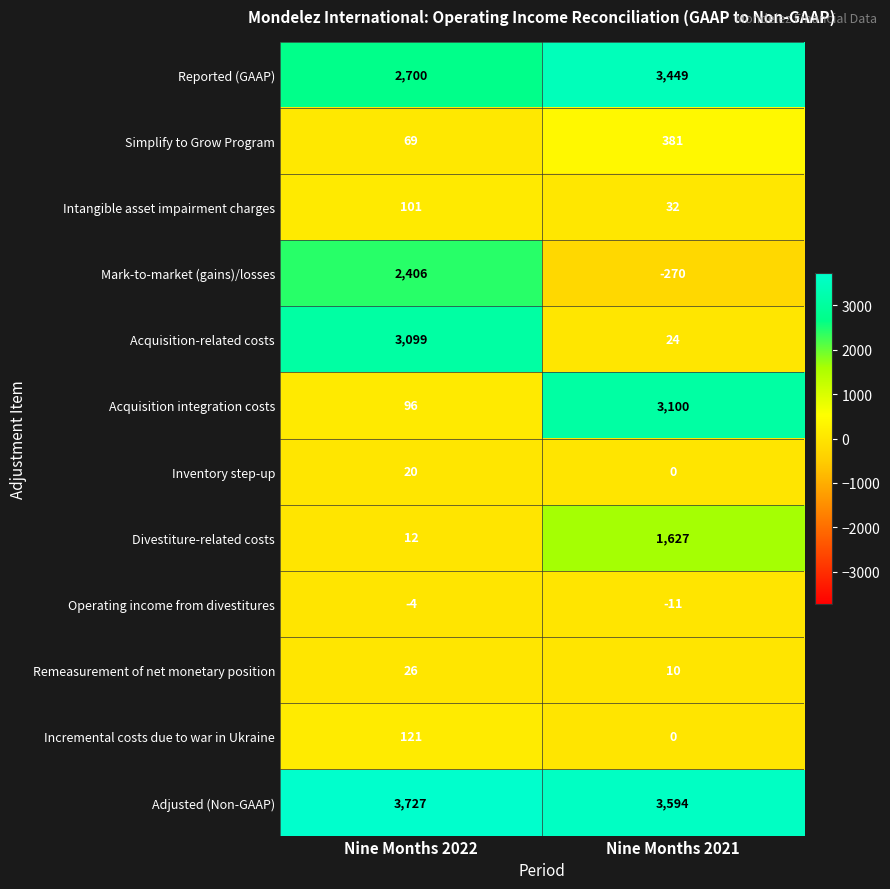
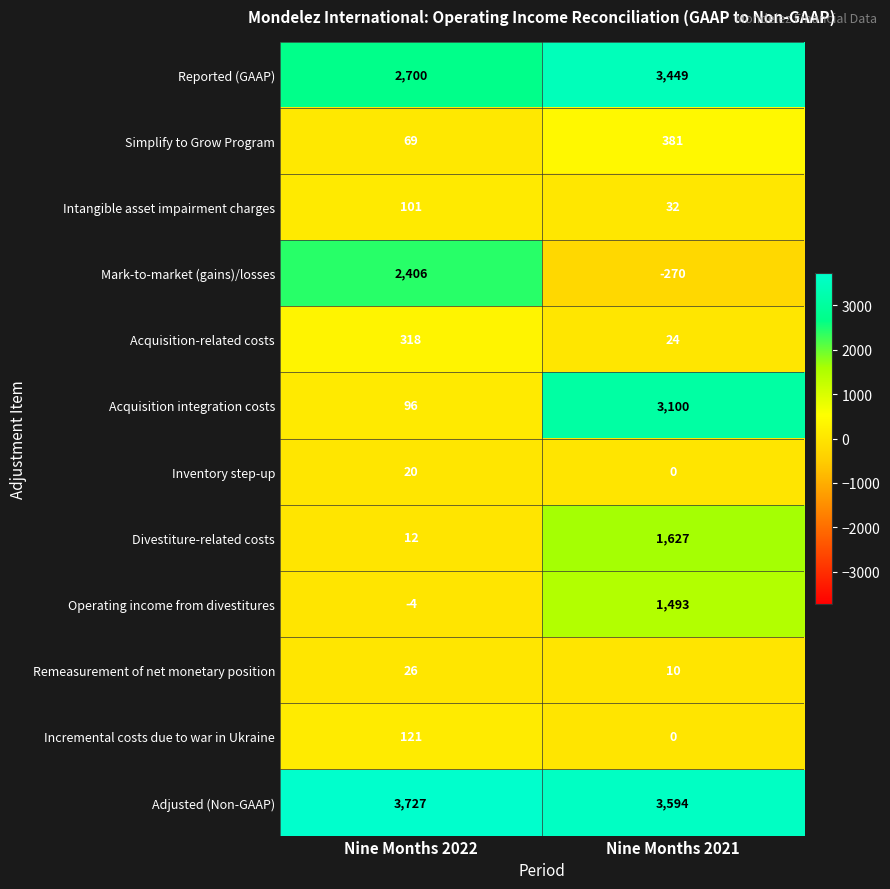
Acquisition-related costs, Nine Months 2022: 3,099 -> 318
Operating income from divestitures, Nine Months 2021: -11 -> 1,493
